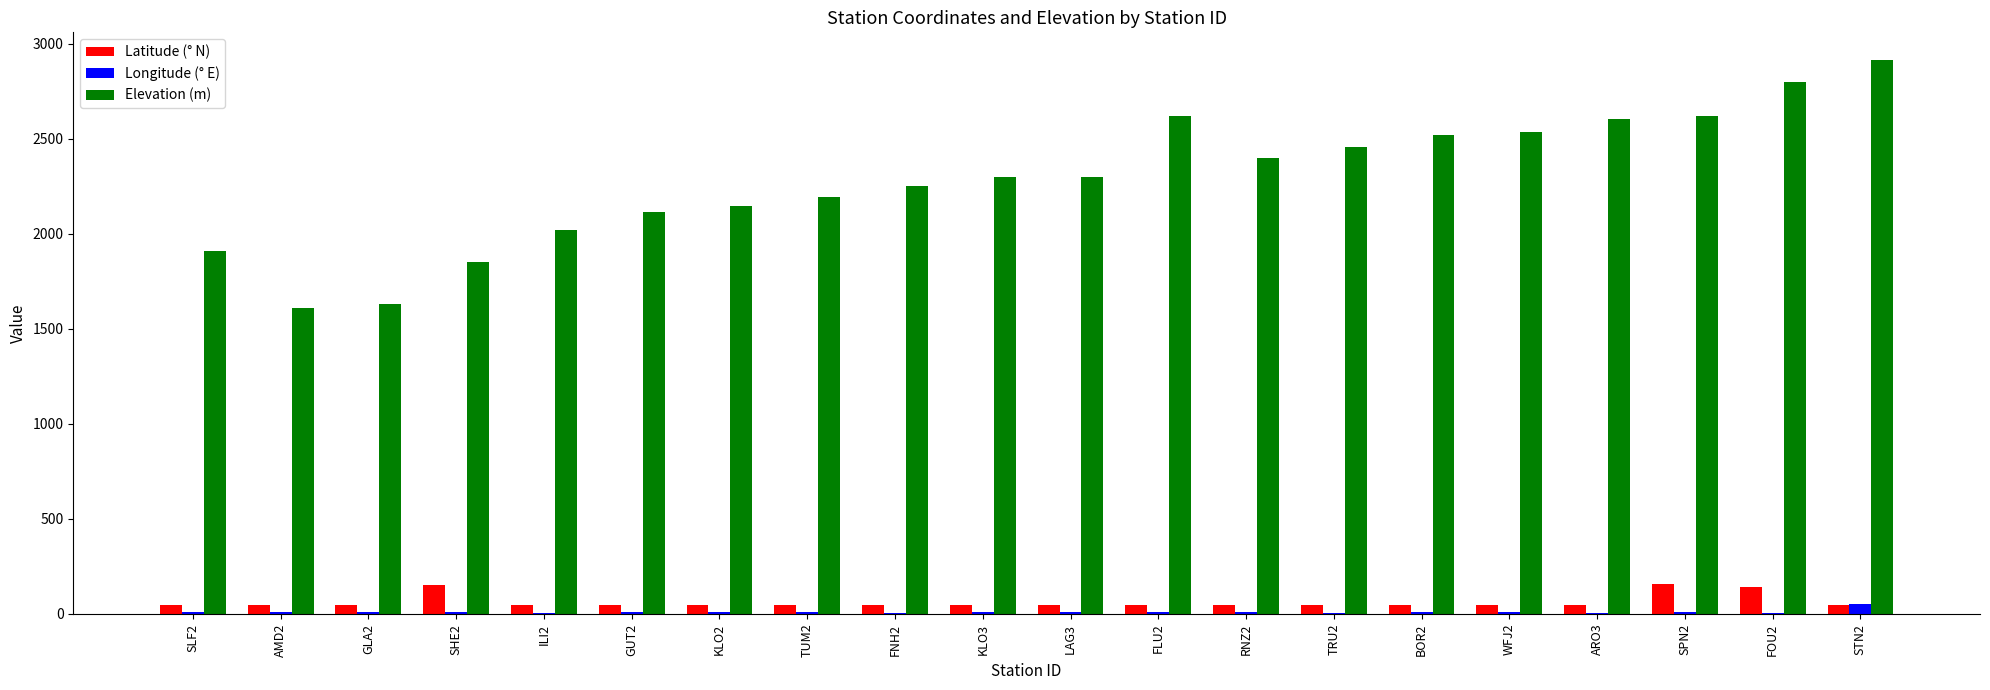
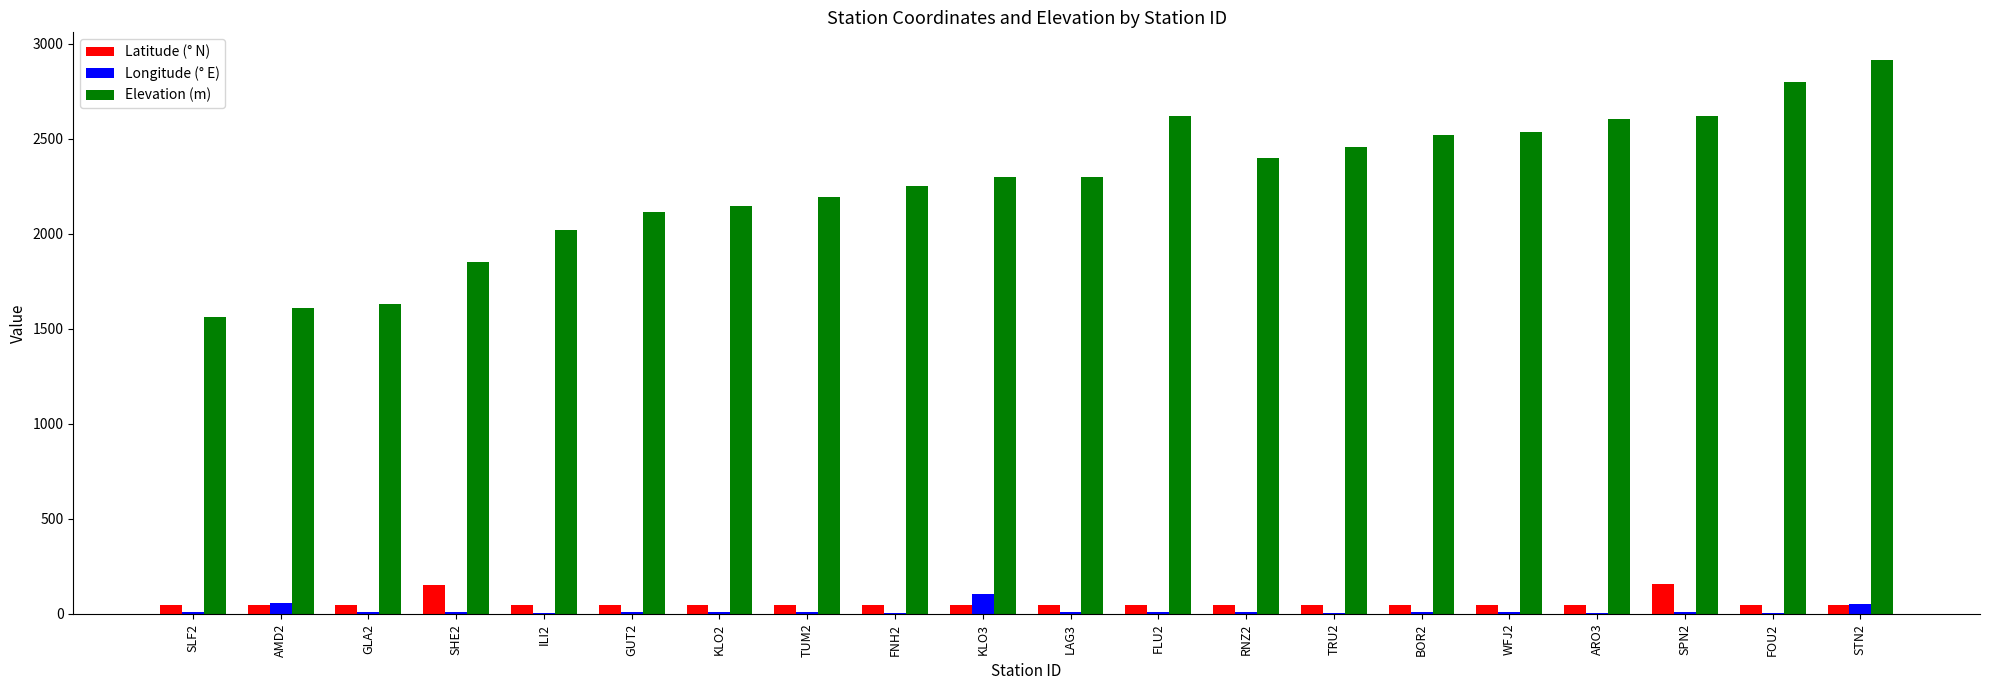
Elevation (m), SLF2: 1910 -> 1560
Longitude (° E), AMD2: 10 -> 60
Longitude (° E), KLO3: 10 -> 100
Latitude (° N), FOU2: 140 -> 50
